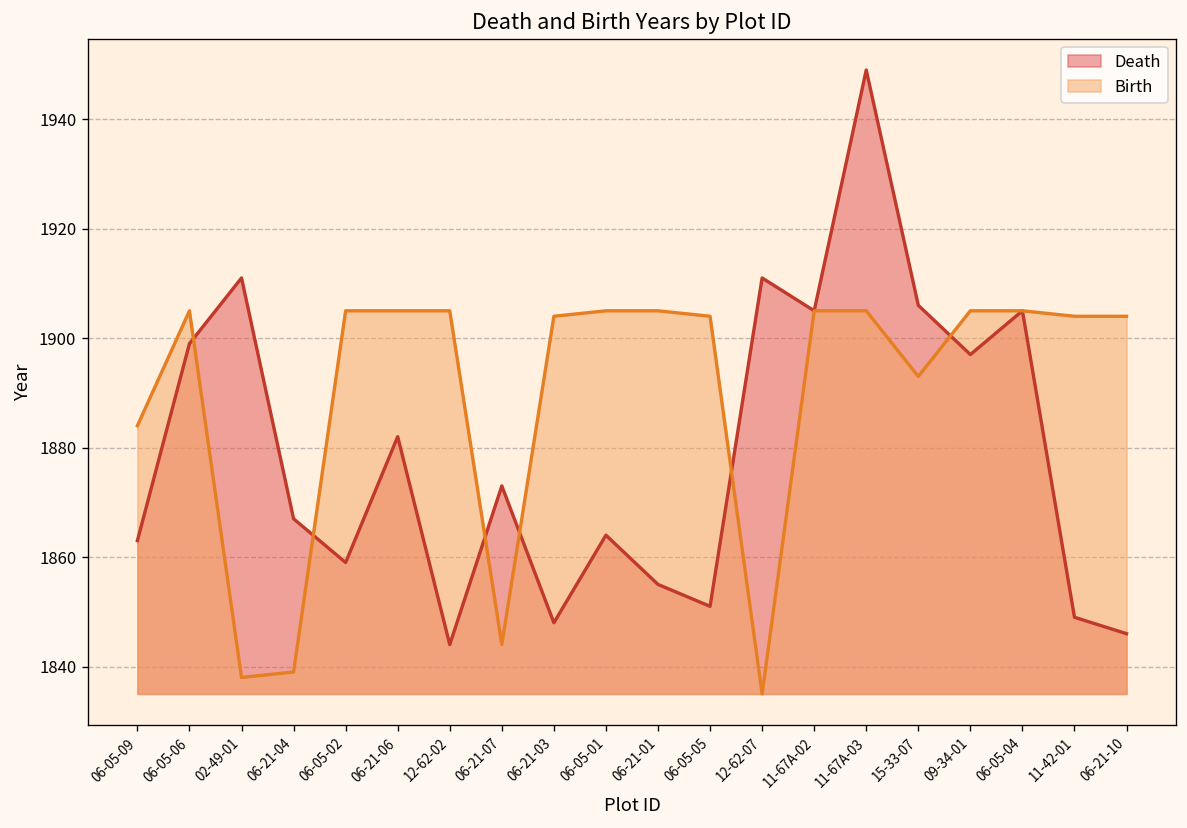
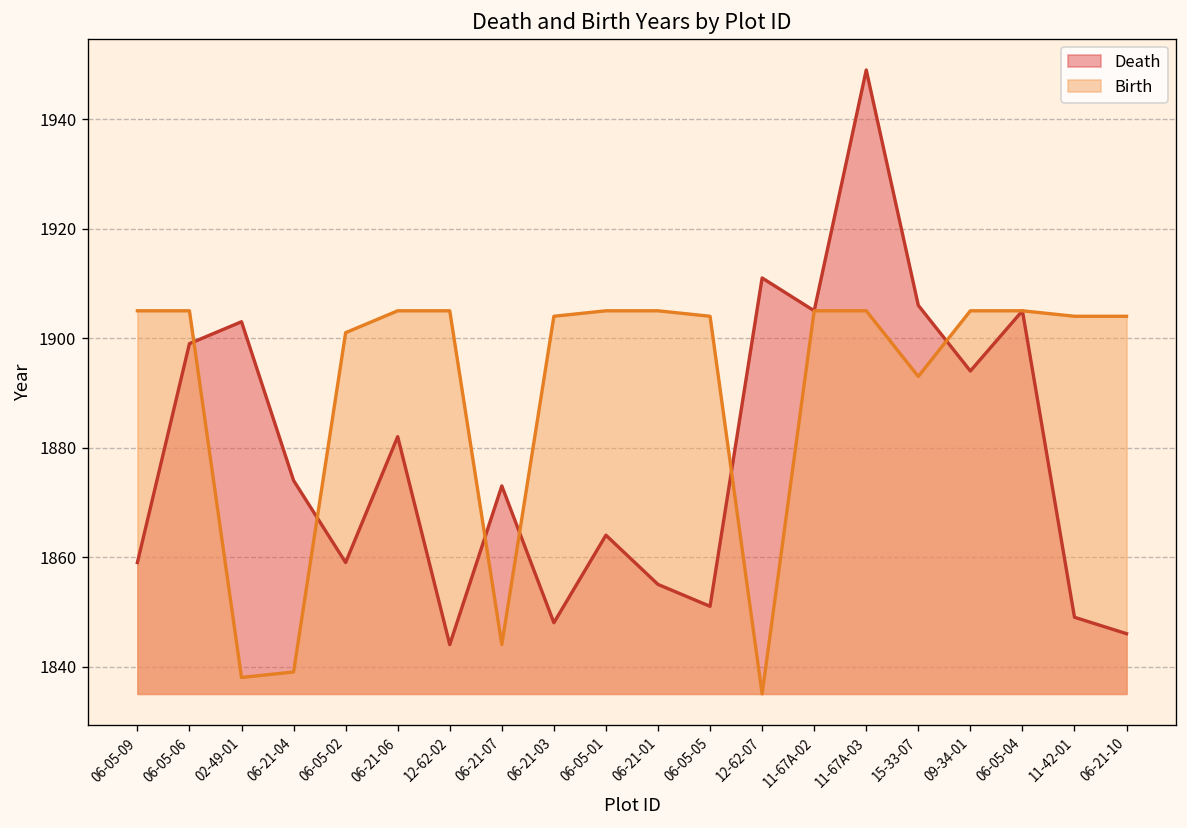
Death, 06-05-09: 1863 -> 1859
Birth, 06-05-09: 1884 -> 1905
Death, 02-49-01: 1911 -> 1903
Death, 06-21-04: 1867 -> 1874
Birth, 06-05-02: 1905 -> 1901
Death, 09-34-01: 1897 -> 1894
